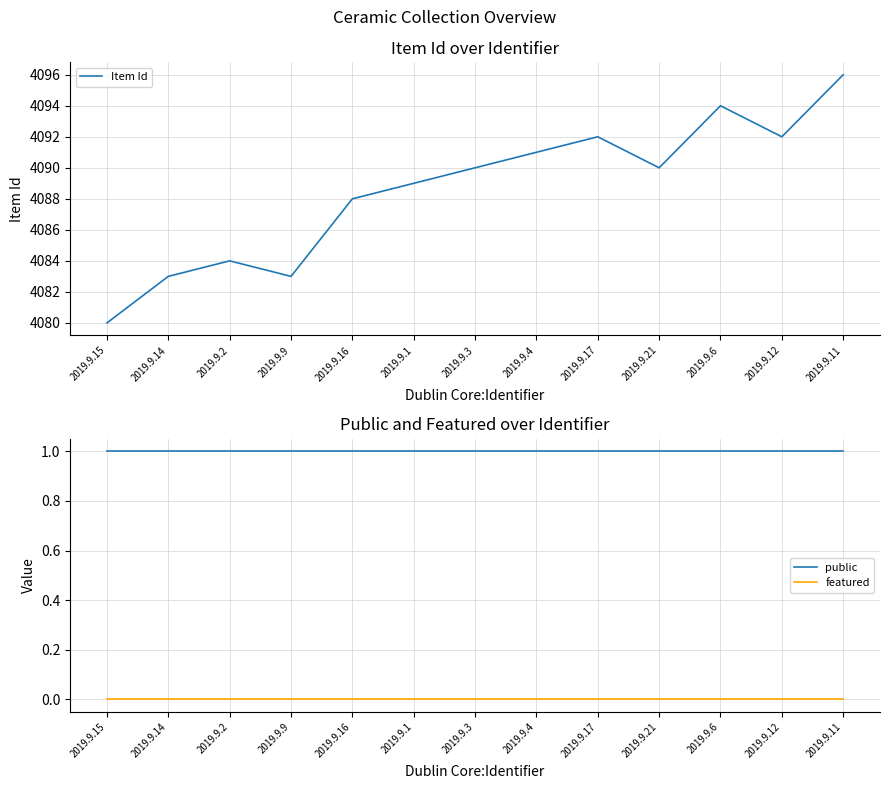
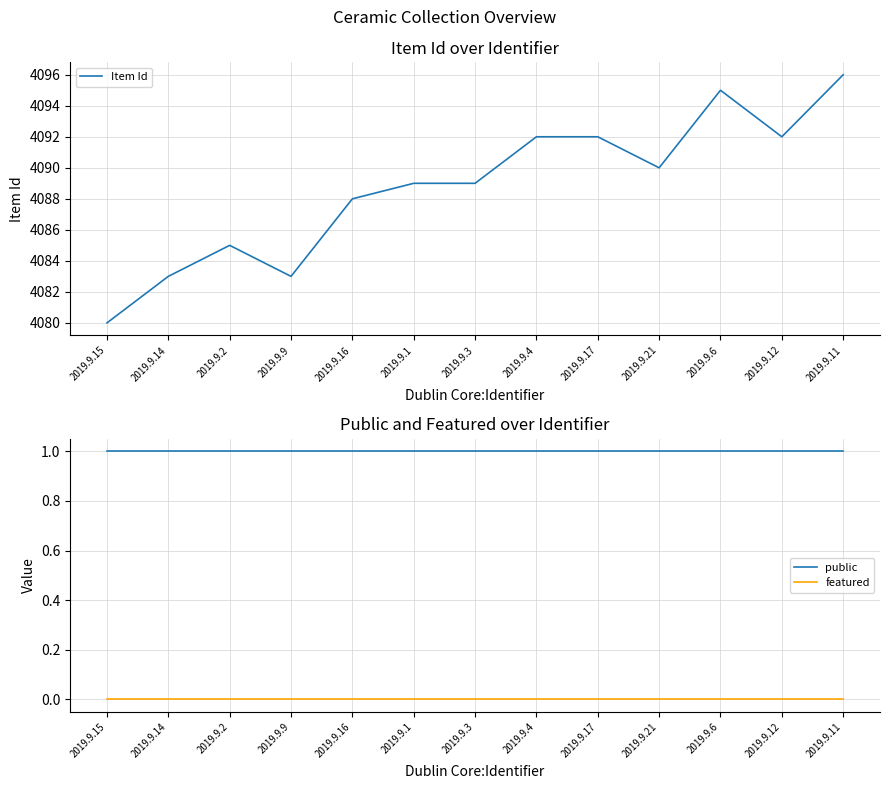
Item Id over Identifier, 2019.9.2: 4084 -> 4085
Item Id over Identifier, 2019.9.3: 4090 -> 4089
Item Id over Identifier, 2019.9.4: 4091 -> 4092
Item Id over Identifier, 2019.9.6: 4094 -> 4095
